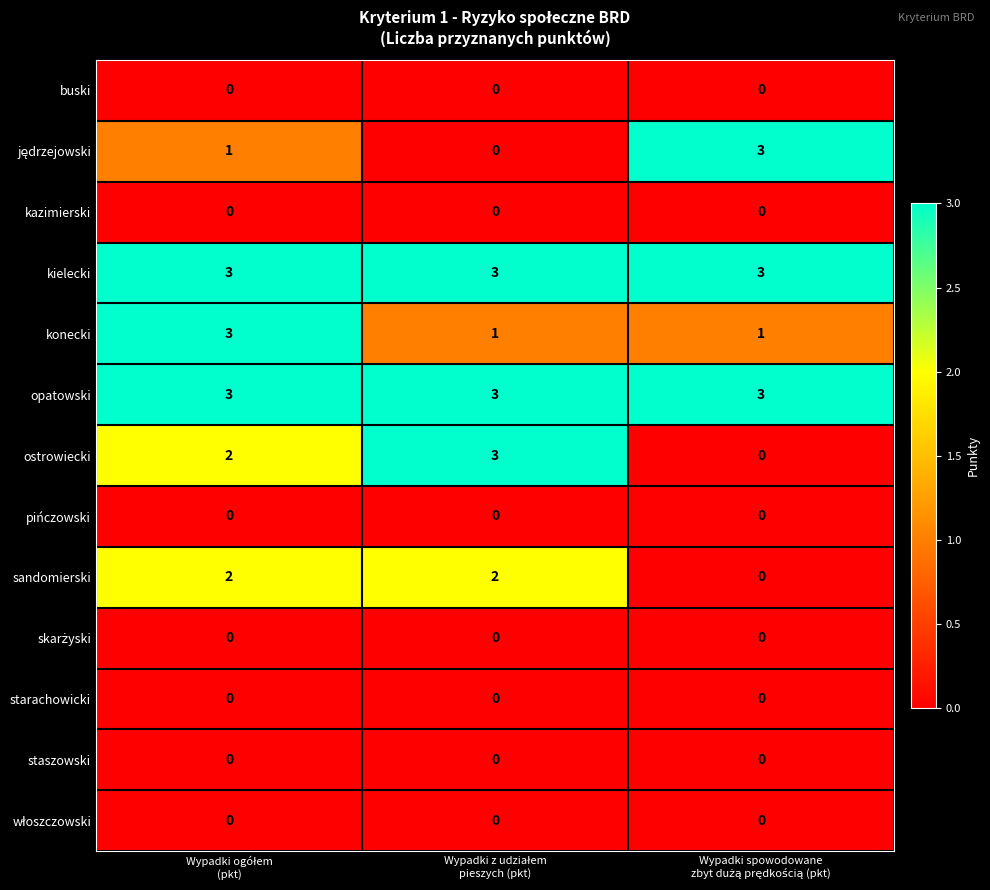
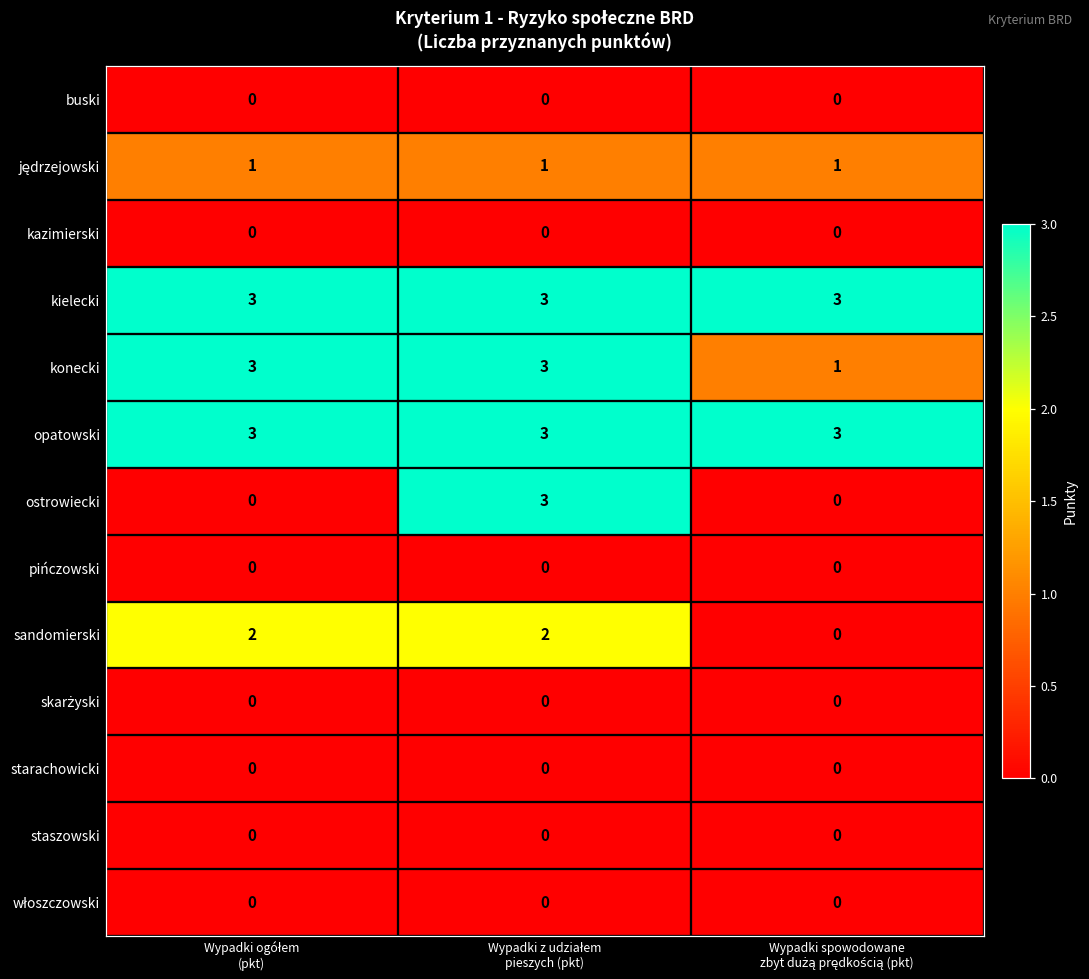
jędrzejowski, Wypadki z udziałem pieszych (pkt): 0 -> 1
jędrzejowski, Wypadki spowodowane zbyt dużą prędkością (pkt): 3 -> 1
konecki, Wypadki z udziałem pieszych (pkt): 1 -> 3
ostrowiecki, Wypadki ogółem (pkt): 2 -> 0
